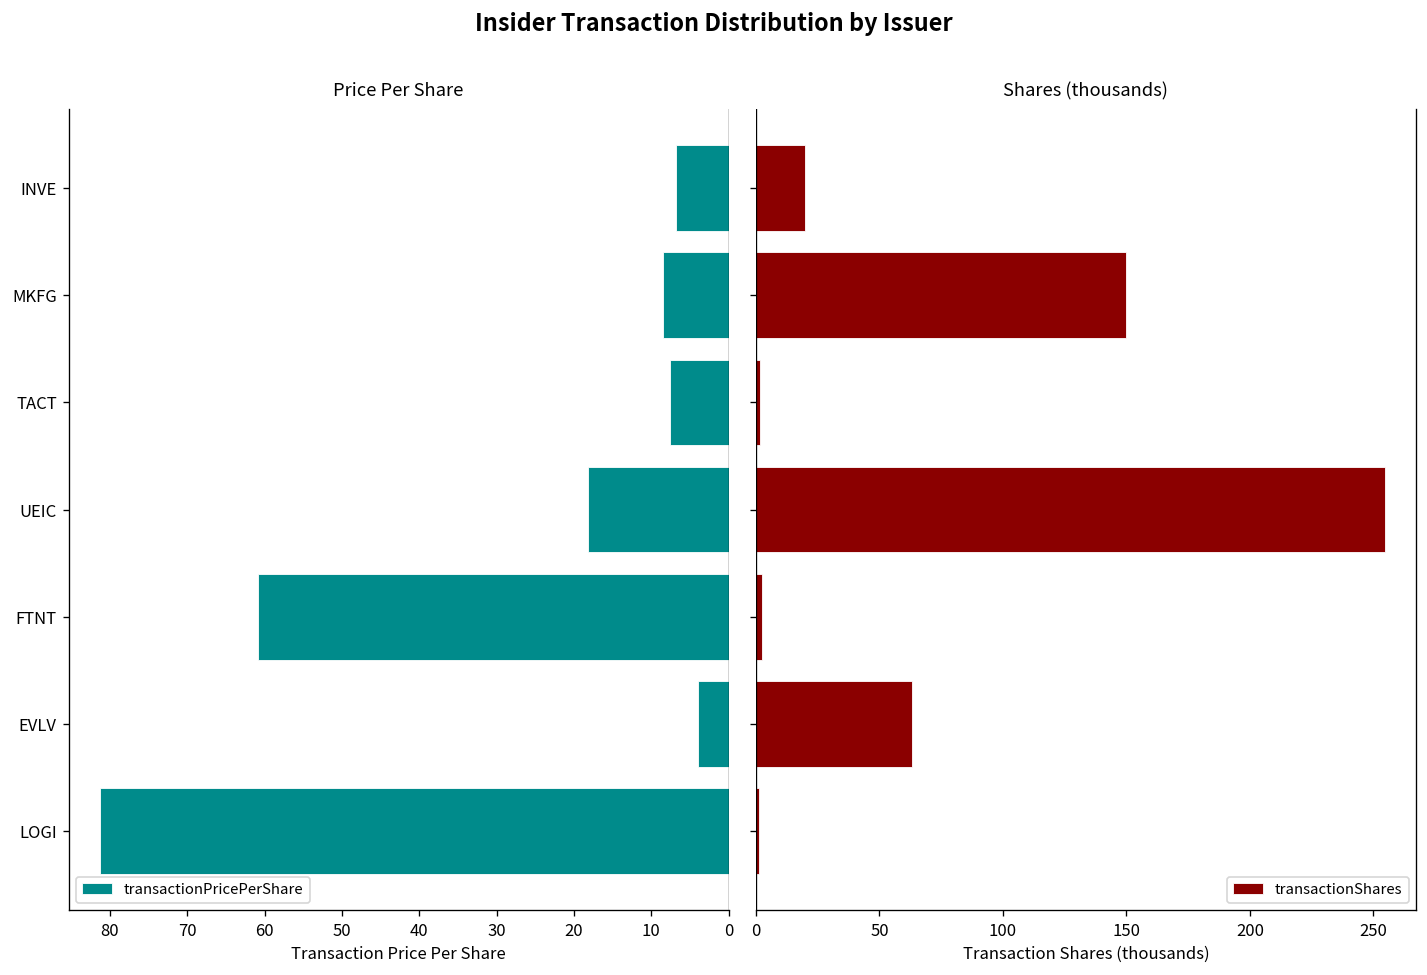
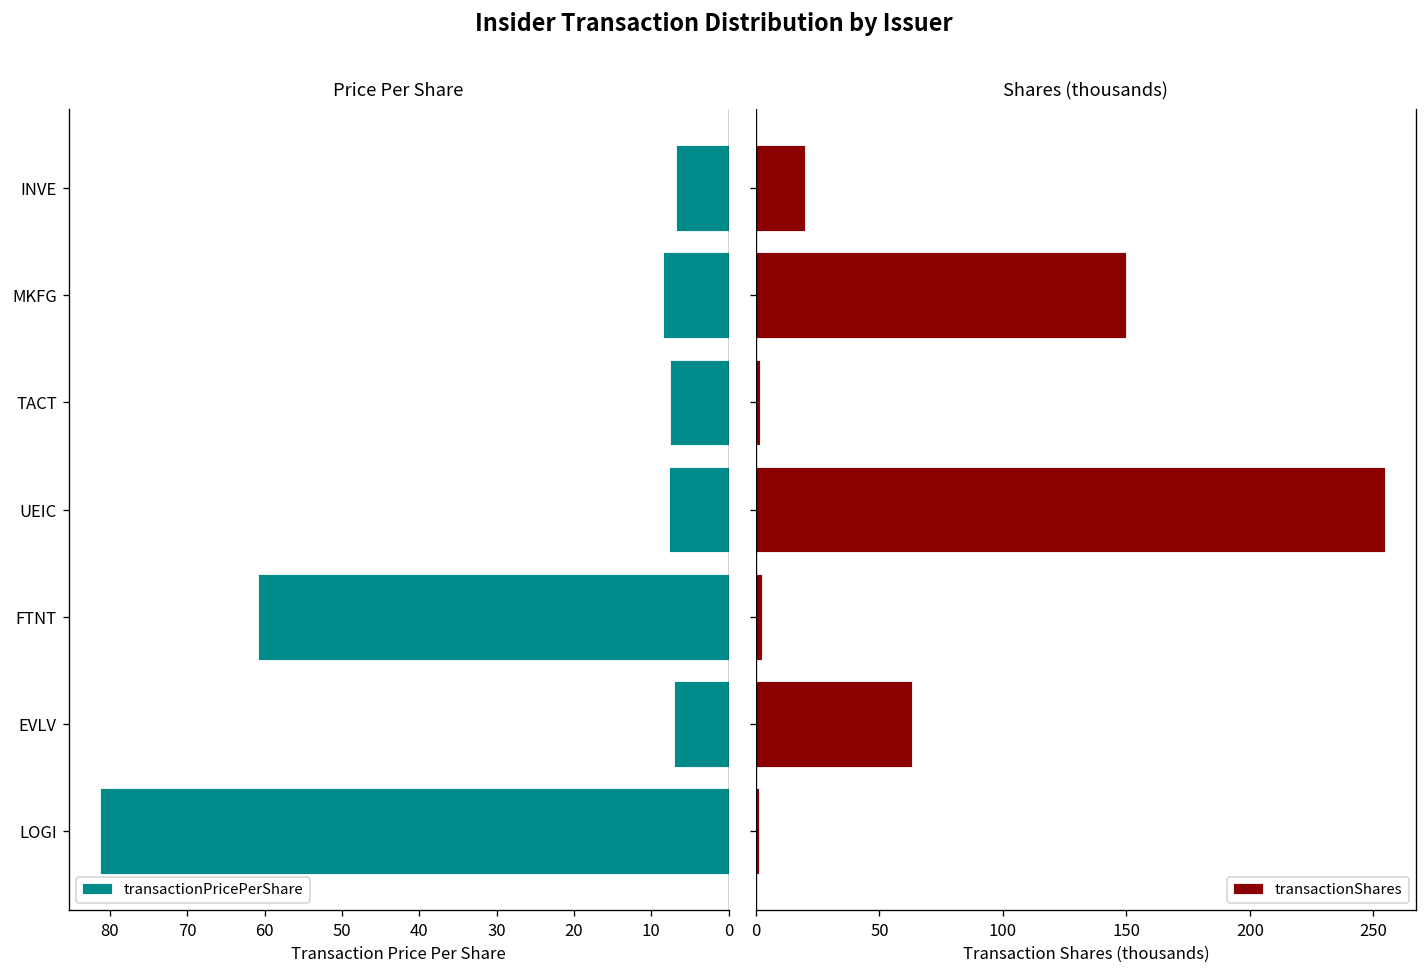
Price Per Share, UEIC: 18 -> 8
Price Per Share, EVLV: 4 -> 7
